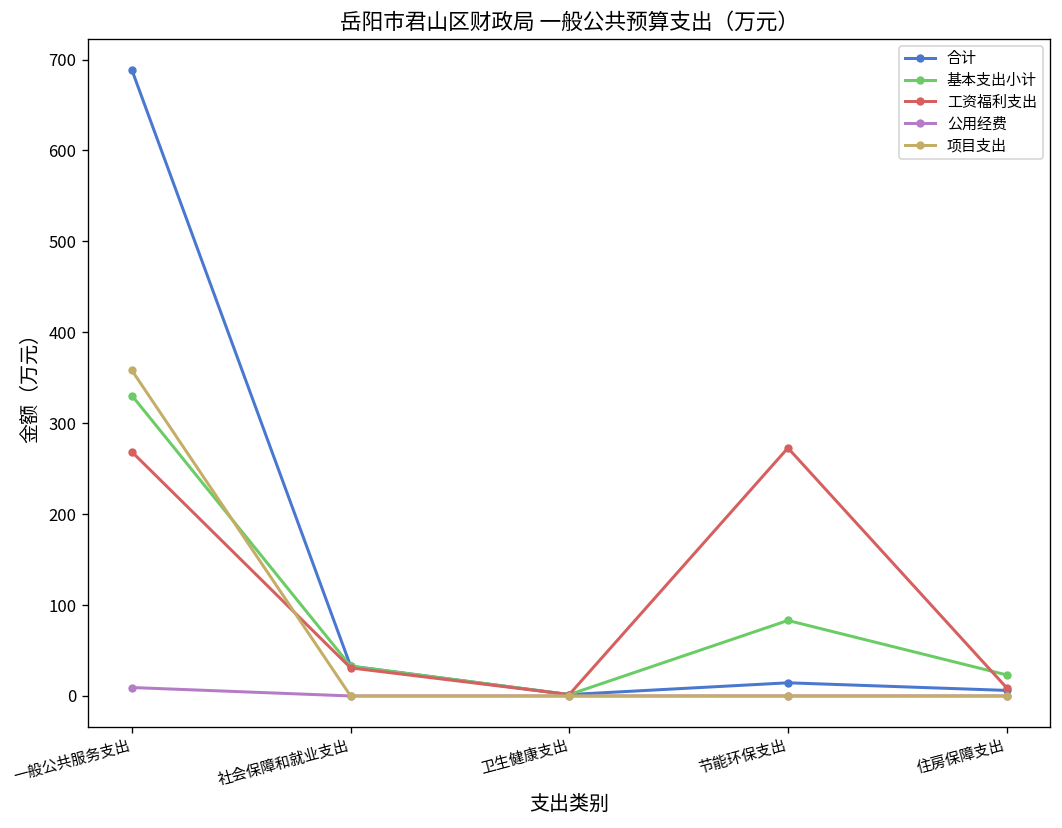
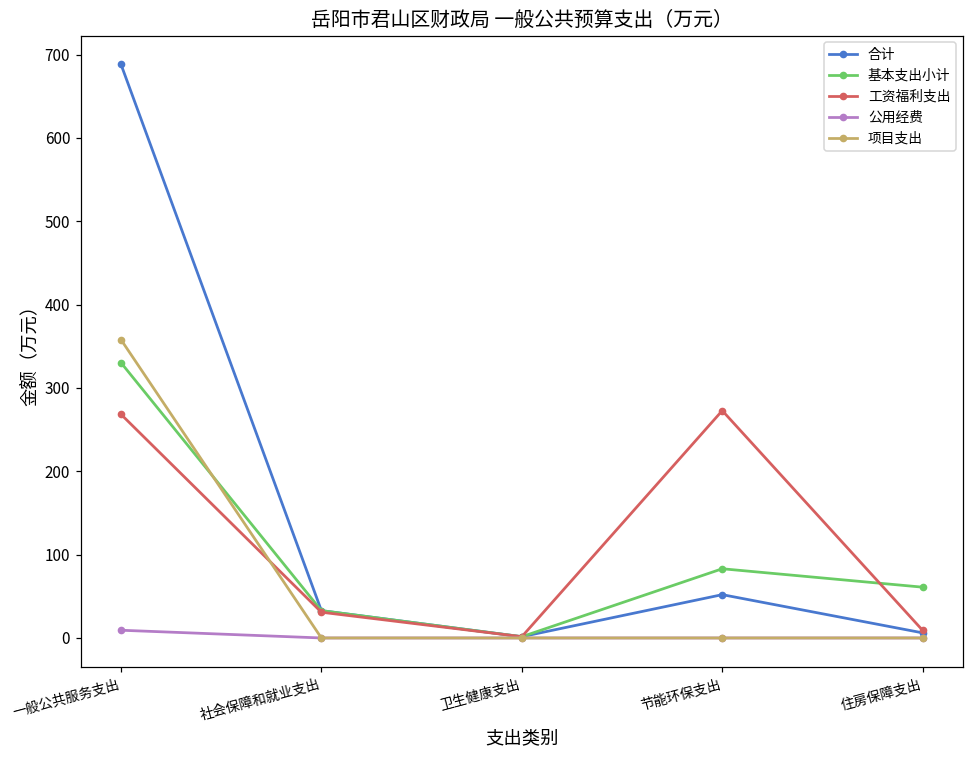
合计, 节能环保支出: 10 -> 50
基本支出小计, 住房保障支出: 20 -> 60
